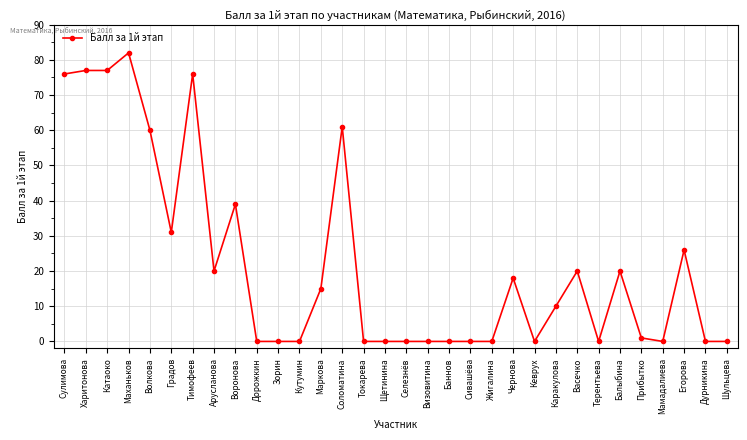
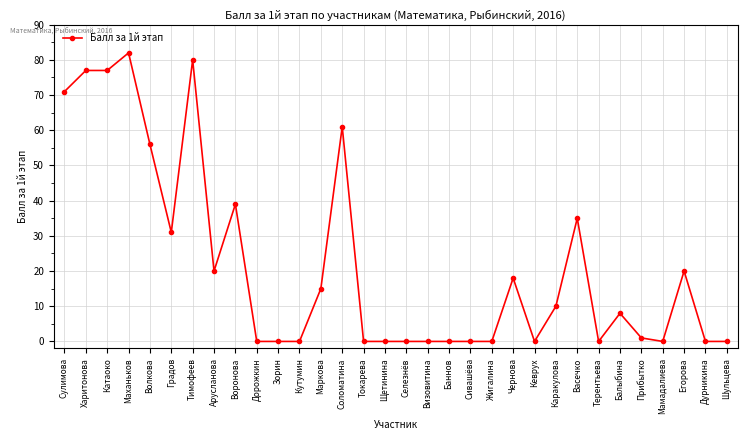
Сулимова: 76 -> 71
Волкова: 60 -> 56
Тимофеев: 76 -> 80
Васечко: 20 -> 35
Балыбина: 20 -> 8
Егорова: 26 -> 20
